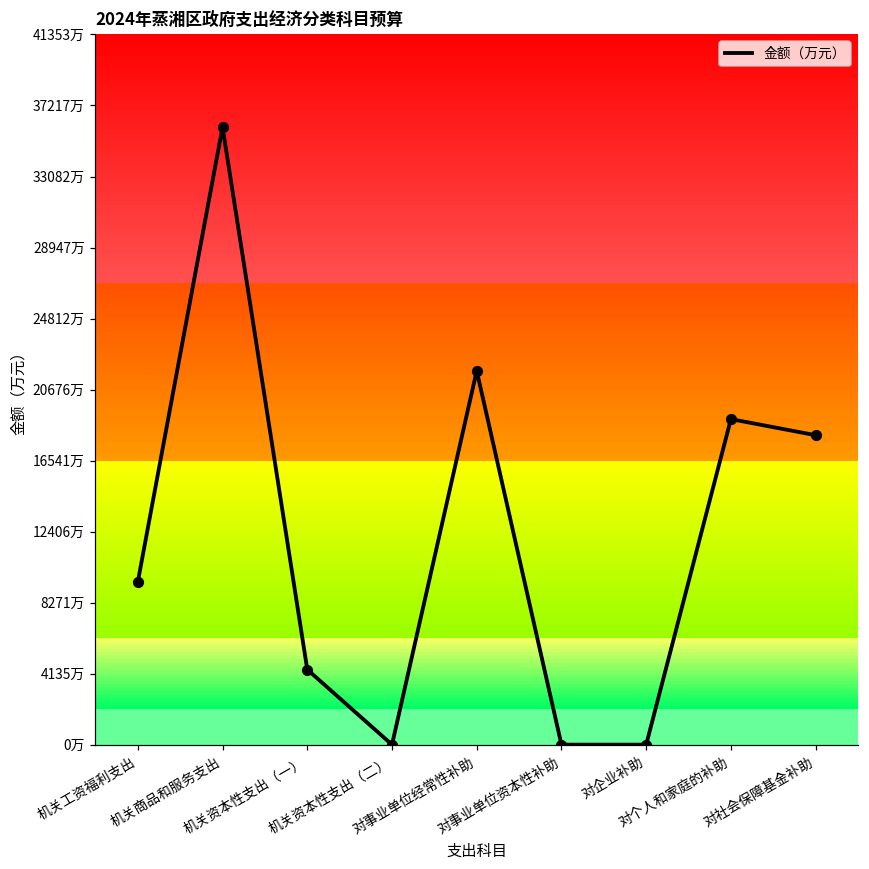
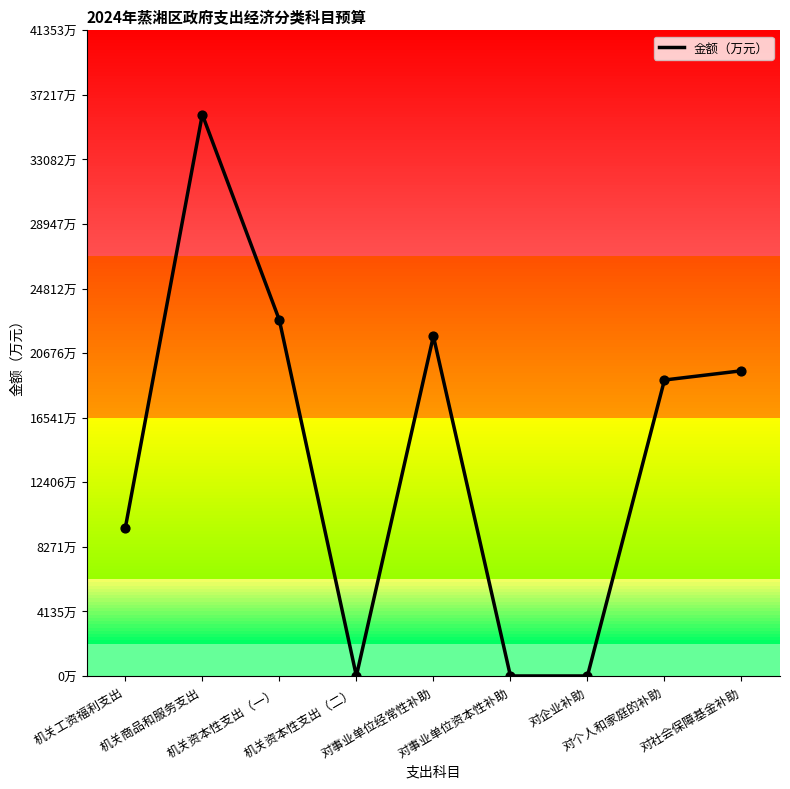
机关资本性支出（一）: 4400万 -> 22800万
对社会保障基金补助: 18000万 -> 19500万
